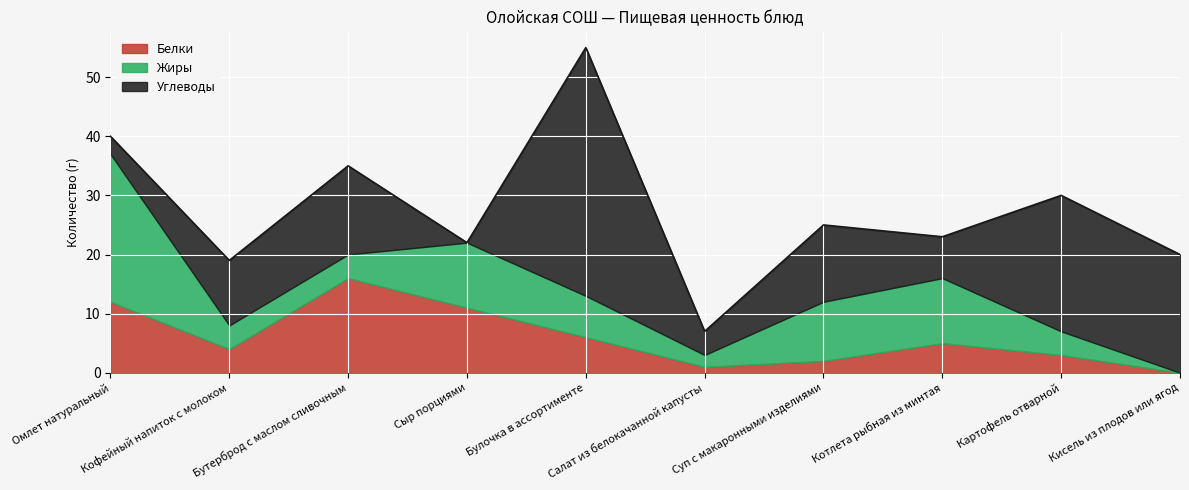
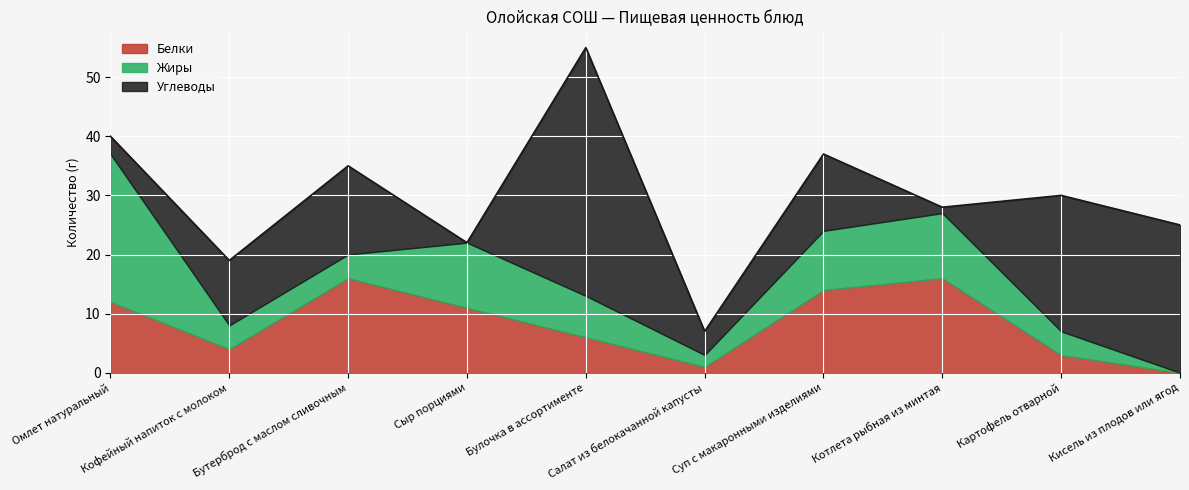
Белки, Суп с макаронными изделиями: 2 -> 14
Белки, Котлета рыбная из минтая: 5 -> 16
Углеводы, Котлета рыбная из минтая: 7 -> 1
Углеводы, Кисель из плодов или ягод: 20 -> 25
